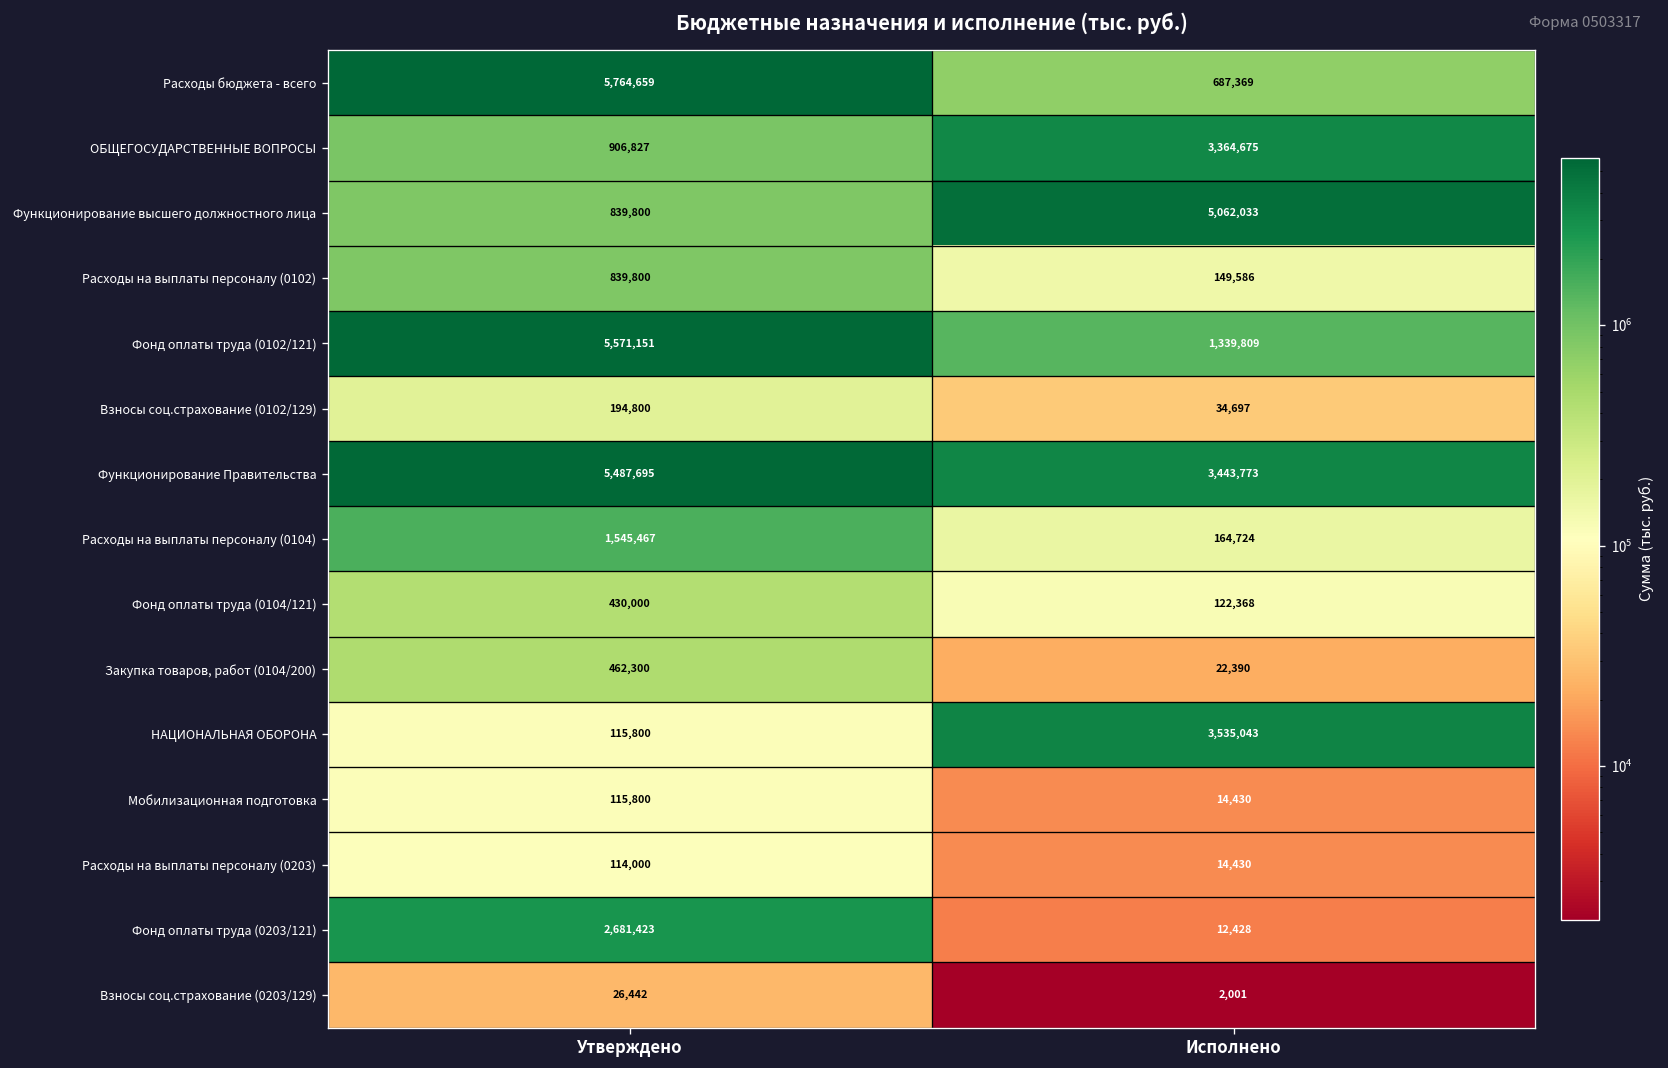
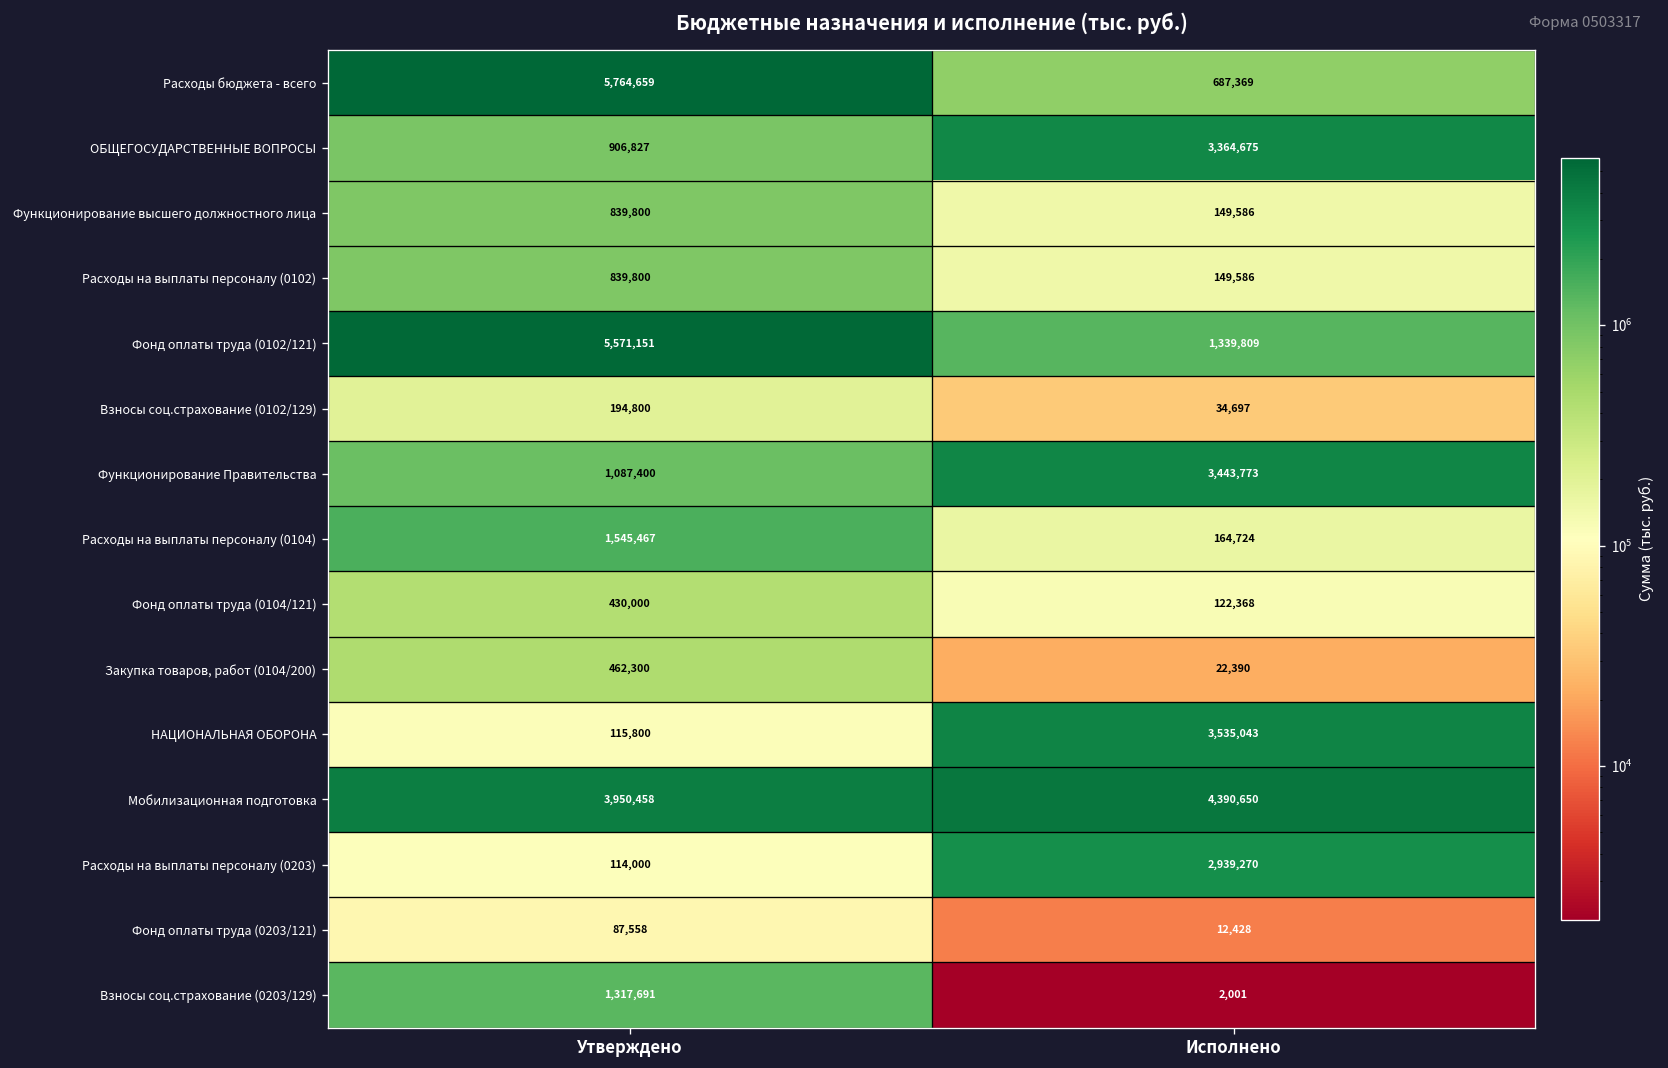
Функционирование высшего должностного лица, Исполнено: 5,062,033 -> 149,586
Функционирование Правительства, Утверждено: 5,487,695 -> 1,087,400
Мобилизационная подготовка, Утверждено: 115,800 -> 3,950,458
Мобилизационная подготовка, Исполнено: 14,430 -> 4,390,650
Расходы на выплаты персоналу (0203), Исполнено: 14,430 -> 2,939,270
Фонд оплаты труда (0203/121), Утверждено: 2,681,423 -> 87,558
Взносы соц.страхование (0203/129), Утверждено: 26,442 -> 1,317,691
